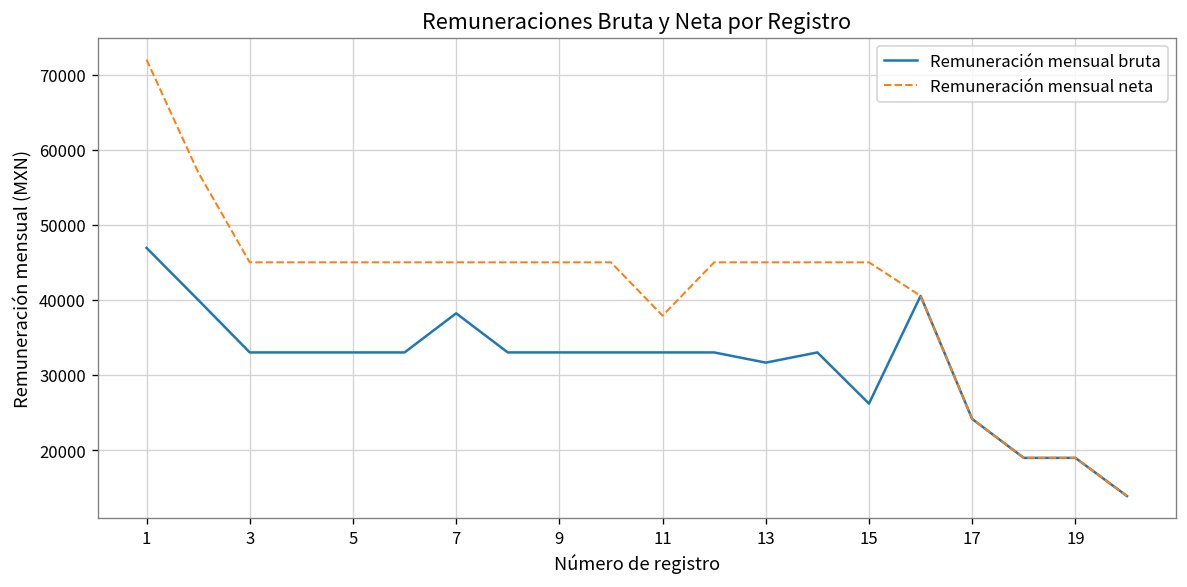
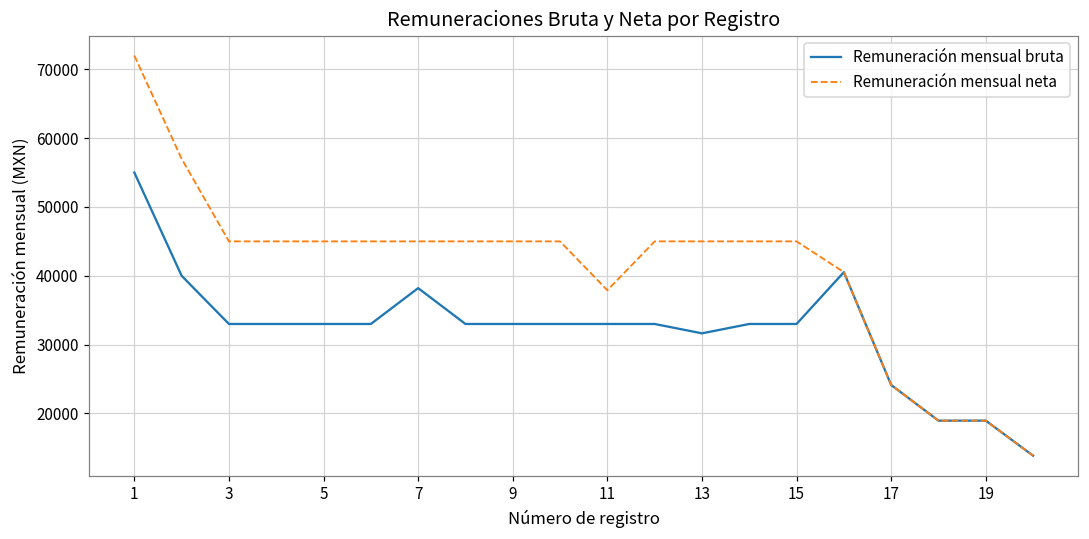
Remuneración mensual bruta, 1: 47000 -> 55000
Remuneración mensual bruta, 15: 26000 -> 33000
